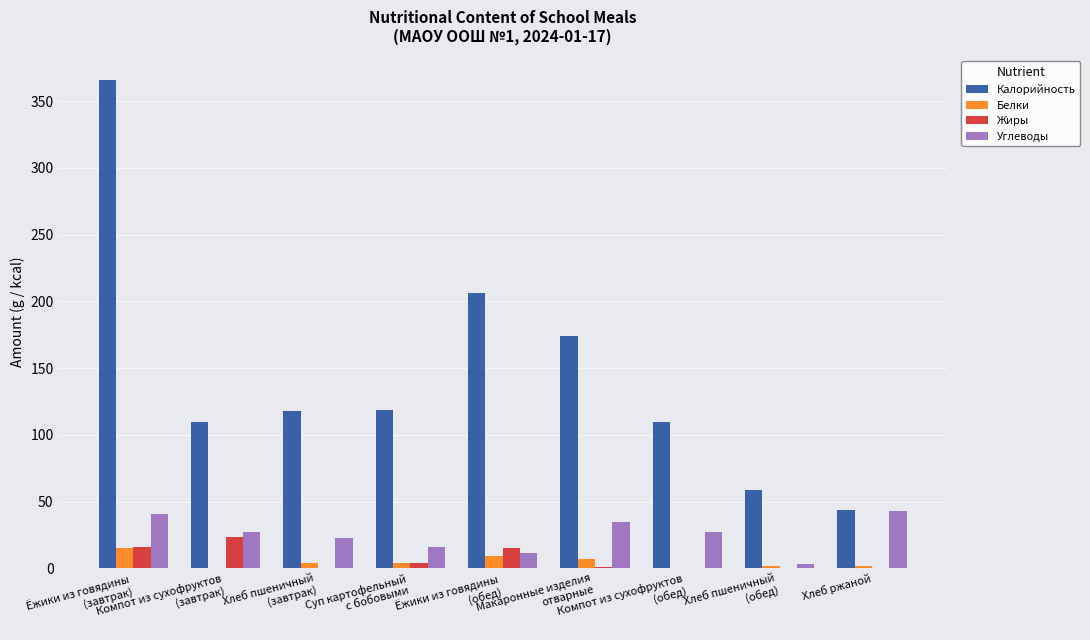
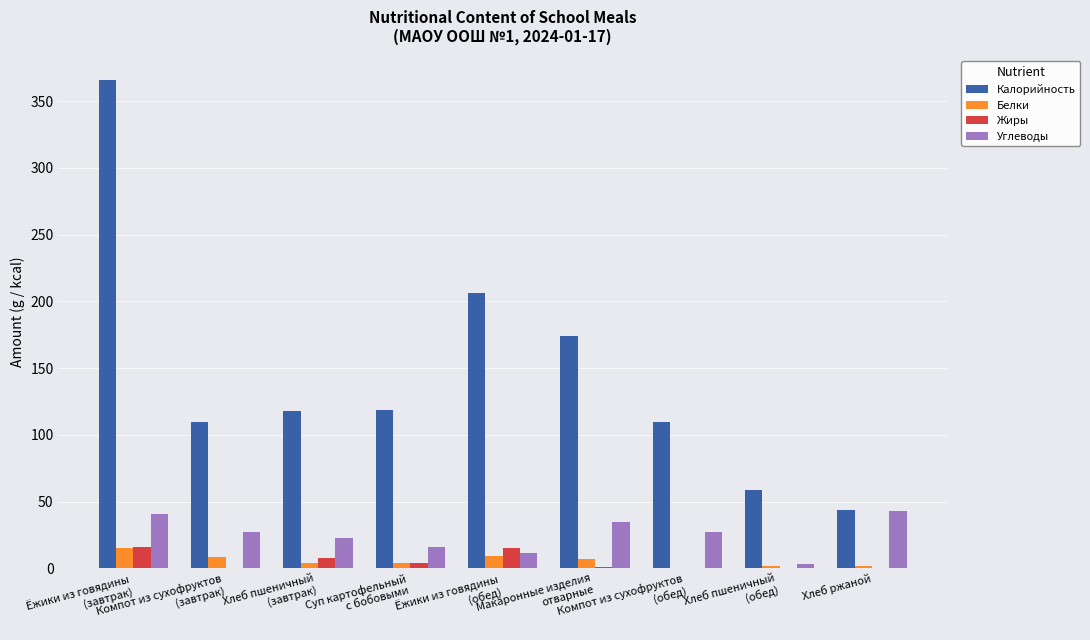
Белки, Компот из сухофруктов (завтрак): 1 -> 8
Жиры, Компот из сухофруктов (завтрак): 24 -> 0
Жиры, Хлеб пшеничный (завтрак): 0 -> 8
